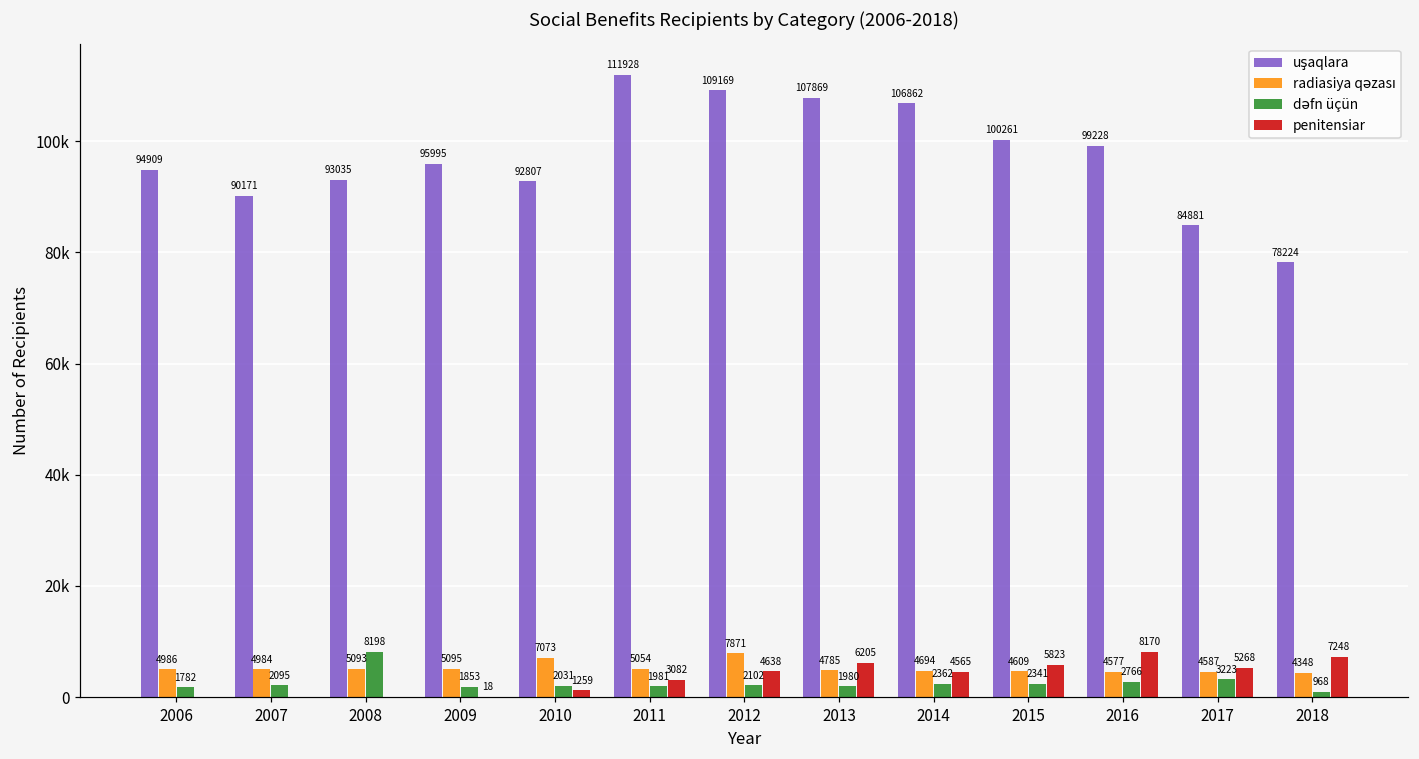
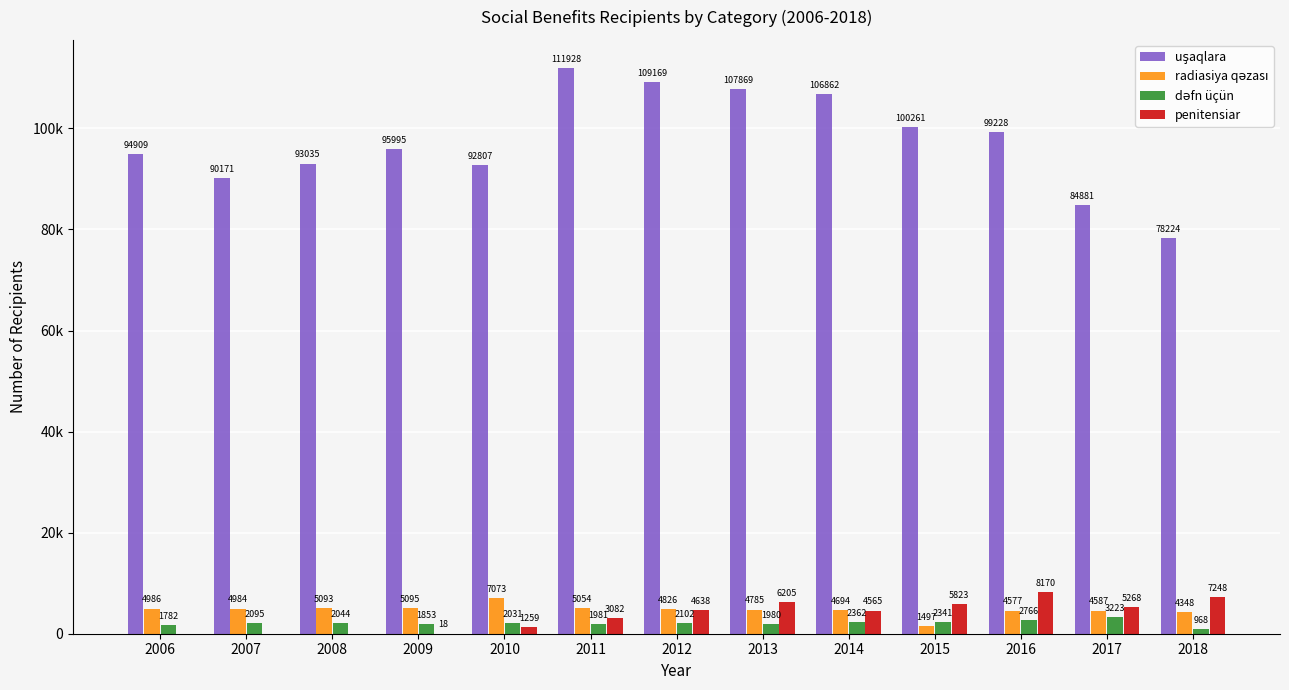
dəfn üçün, 2008: 8198 -> 2044
radiasiya qəzası, 2012: 7871 -> 4826
radiasiya qəzası, 2015: 4609 -> 1497
